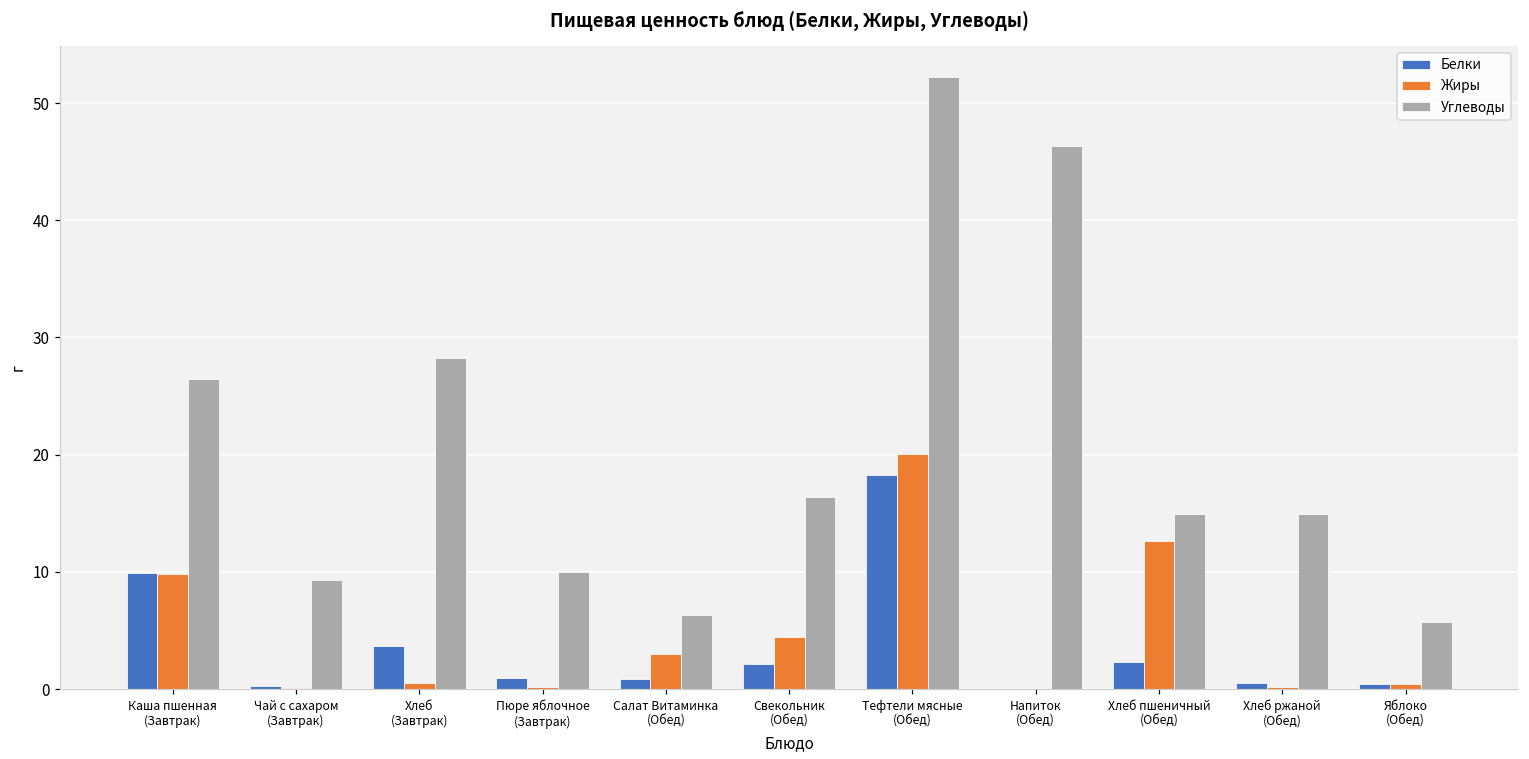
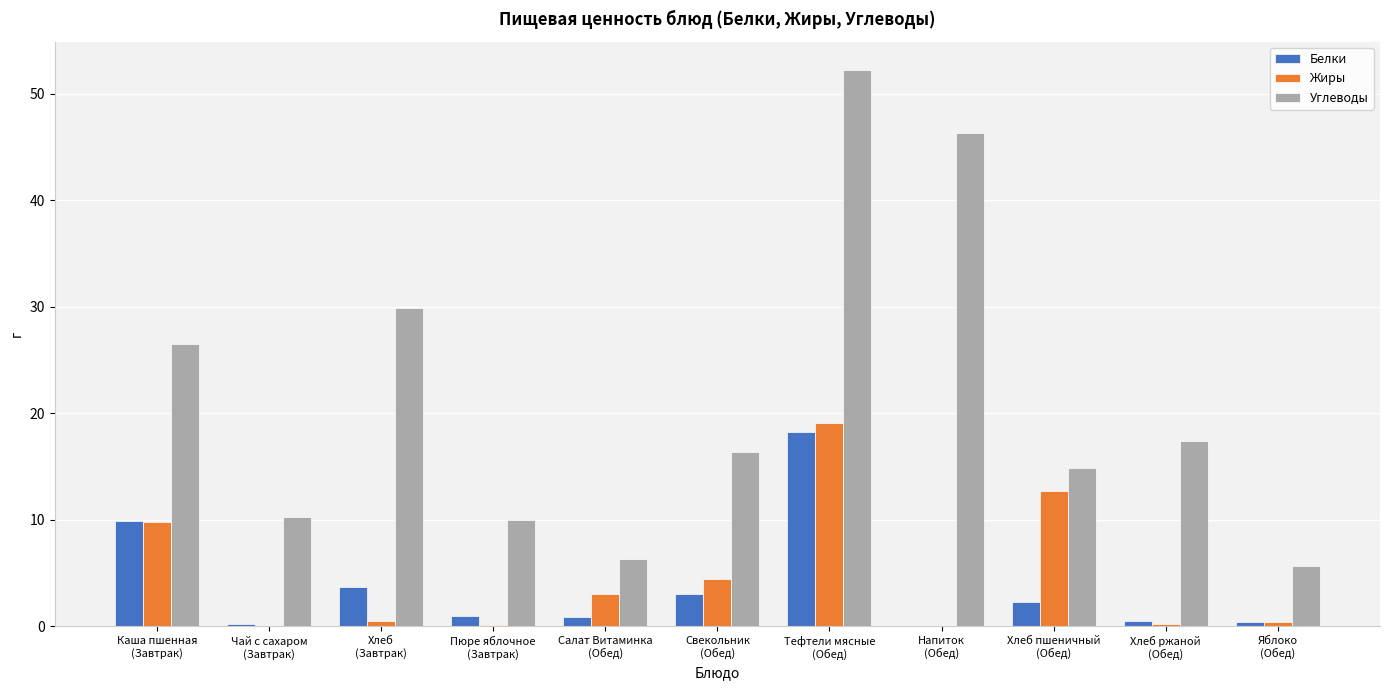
Углеводы, Чай с сахаром (Завтрак): 9.3 -> 10.3
Углеводы, Хлеб (Завтрак): 28.2 -> 29.9
Белки, Свекольник (Обед): 2.1 -> 3.0
Жиры, Тефтели мясные (Обед): 20.0 -> 19.1
Углеводы, Хлеб ржаной (Обед): 14.9 -> 17.4
